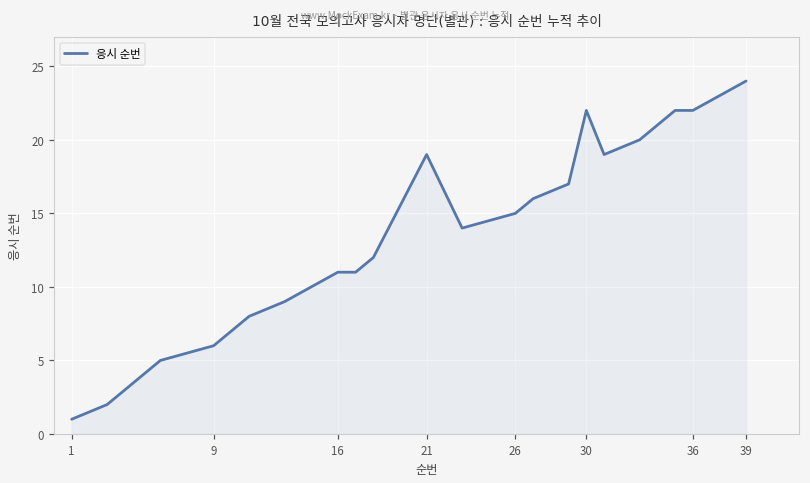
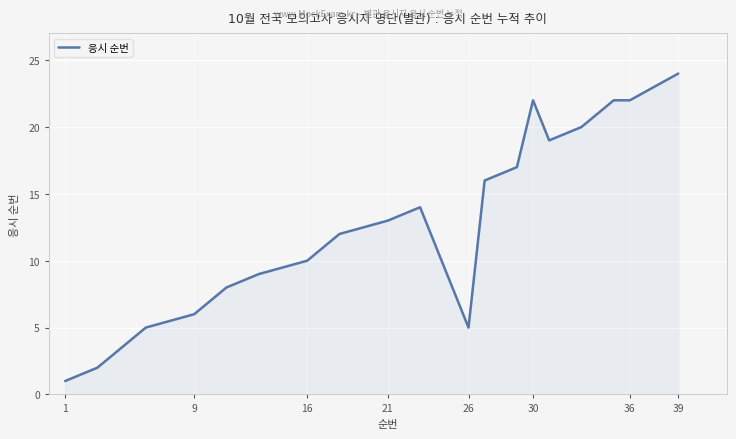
16: 11 -> 10
21: 19 -> 13
26: 15 -> 5
